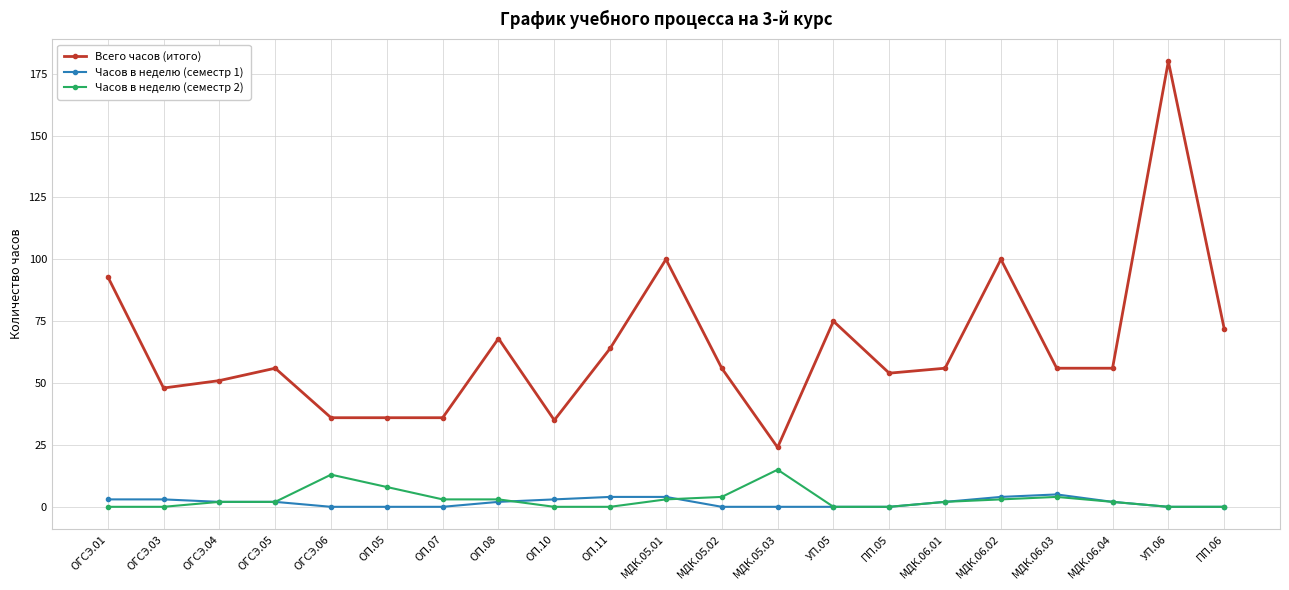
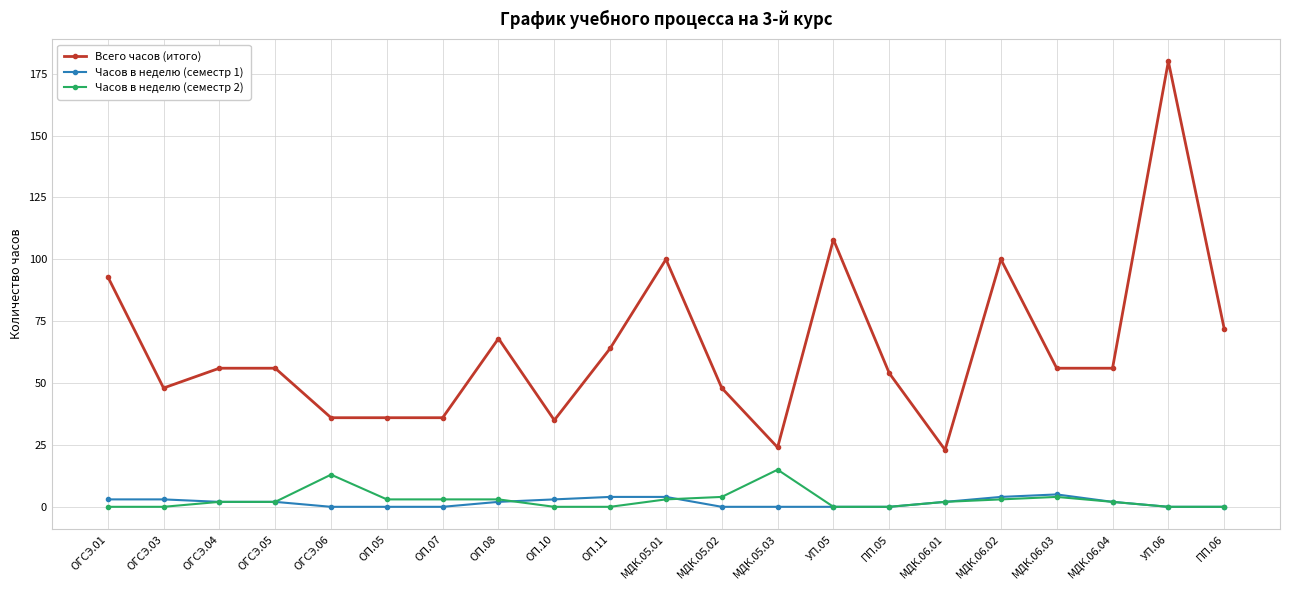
Всего часов (итого), ОГСЭ.04: 51 -> 56
Часов в неделю (семестр 2), ОП.05: 8 -> 3
Всего часов (итого), МДК.05.02: 56 -> 48
Всего часов (итого), УП.05: 75 -> 108
Всего часов (итого), МДК.06.01: 56 -> 23
